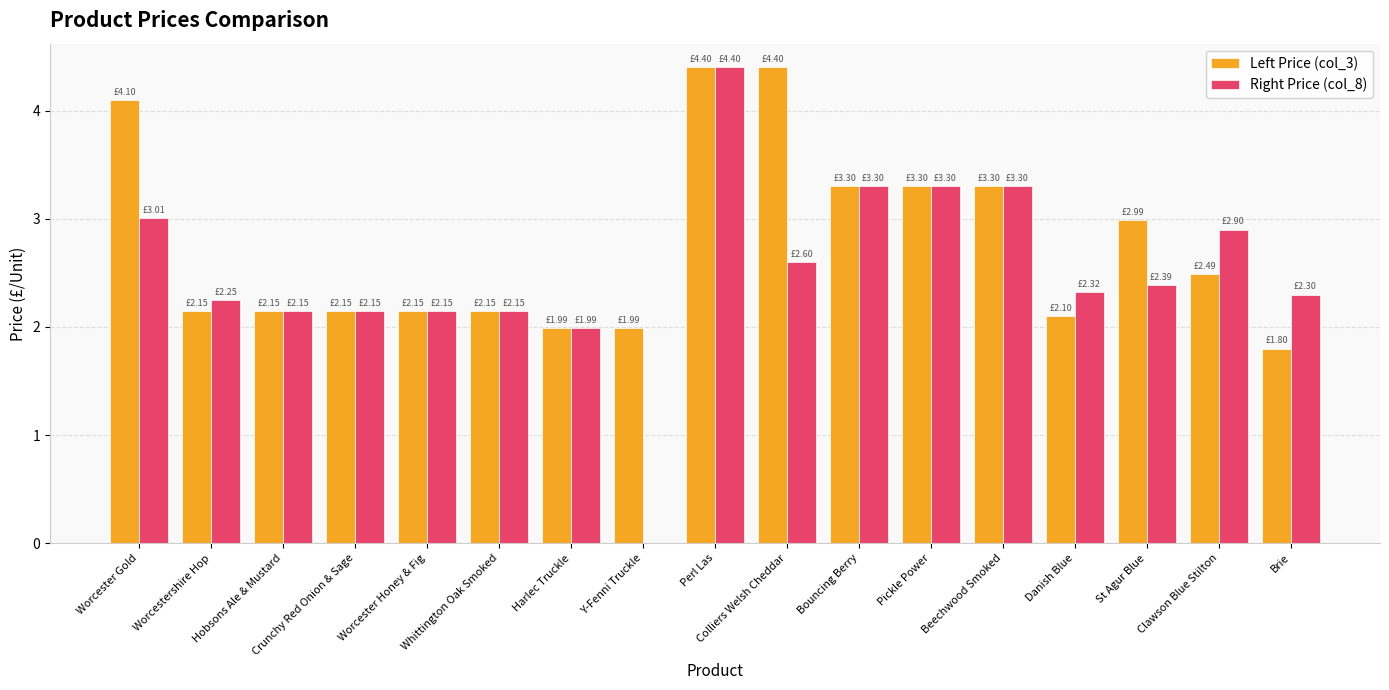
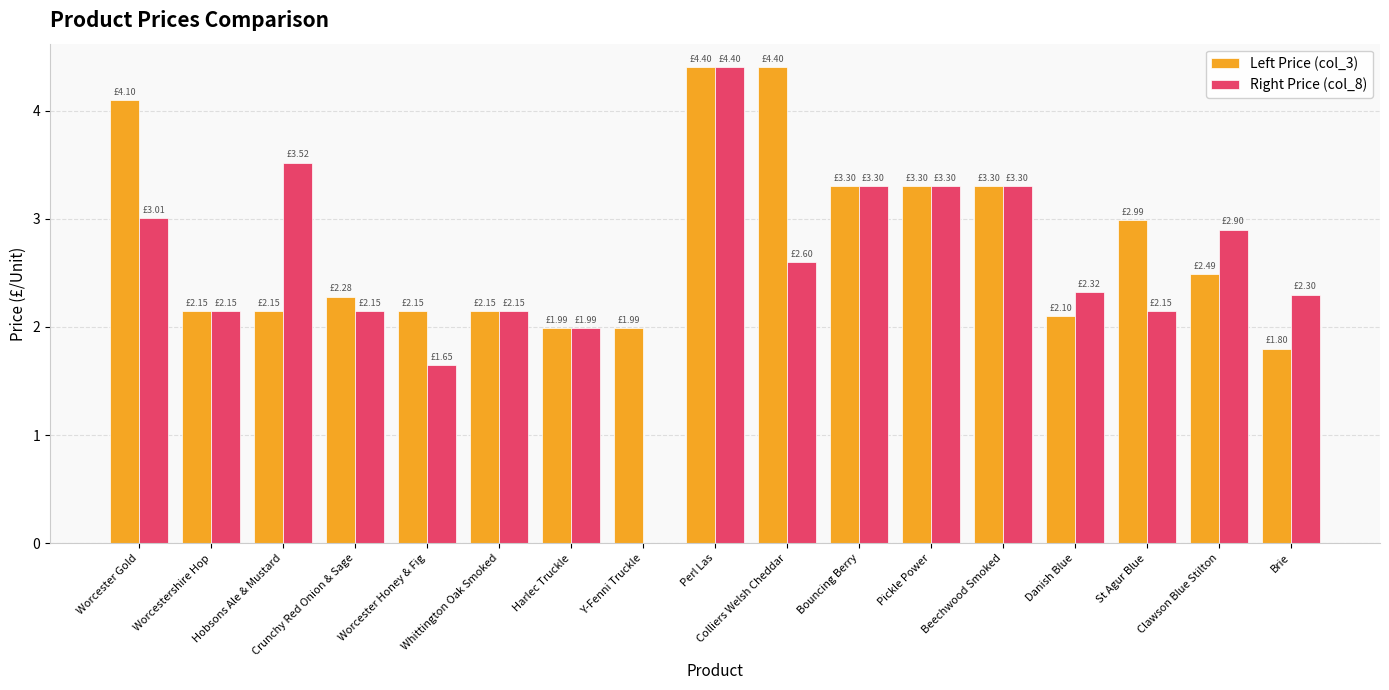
Right Price (col_8), Worcestershire Hop: £2.25 -> £2.15
Right Price (col_8), Hobsons Ale & Mustard: £2.15 -> £3.52
Left Price (col_3), Crunchy Red Onion & Sage: £2.15 -> £2.28
Right Price (col_8), Worcester Honey & Fig: £2.15 -> £1.65
Right Price (col_8), St Agur Blue: £2.39 -> £2.15
